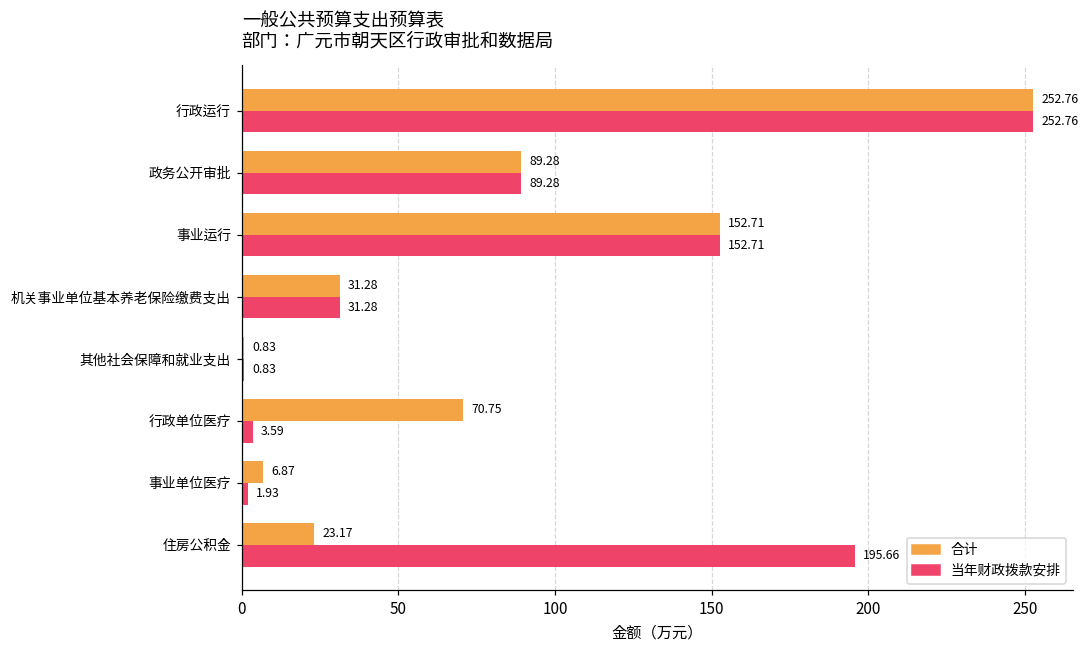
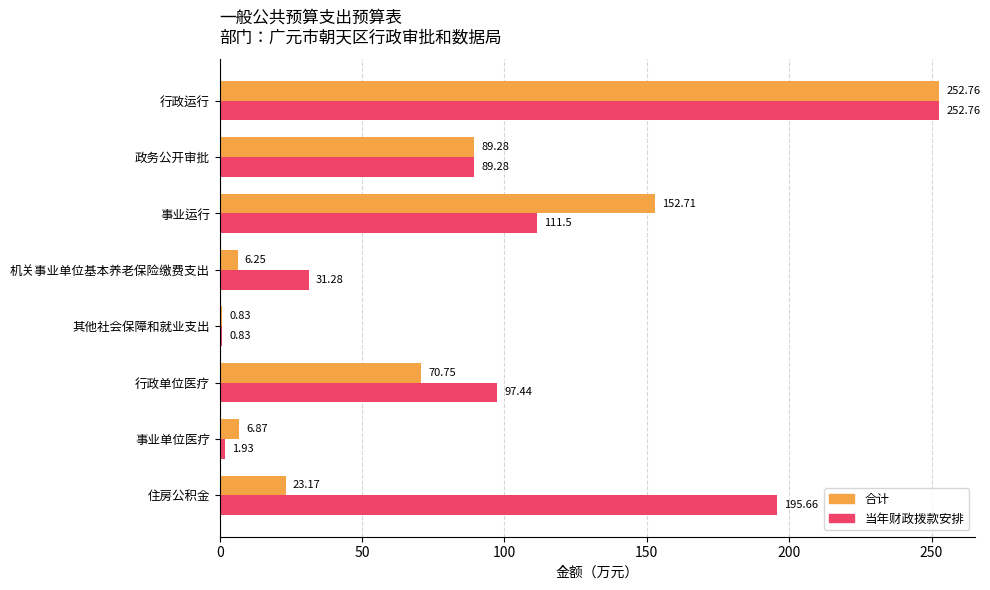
当年财政拨款安排, 事业运行: 152.71 -> 111.5
合计, 机关事业单位基本养老保险缴费支出: 31.28 -> 6.25
当年财政拨款安排, 行政单位医疗: 3.59 -> 97.44
